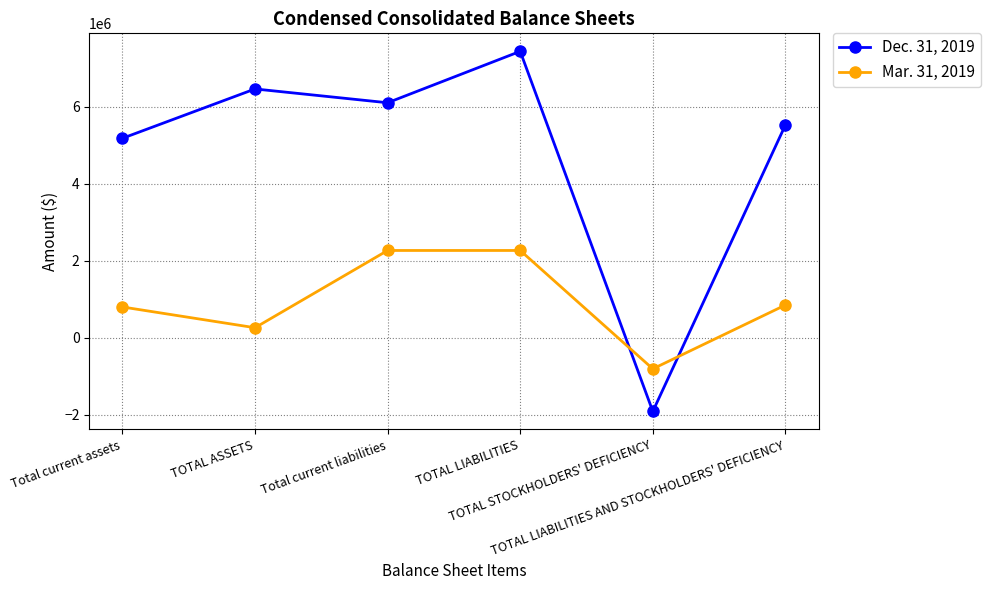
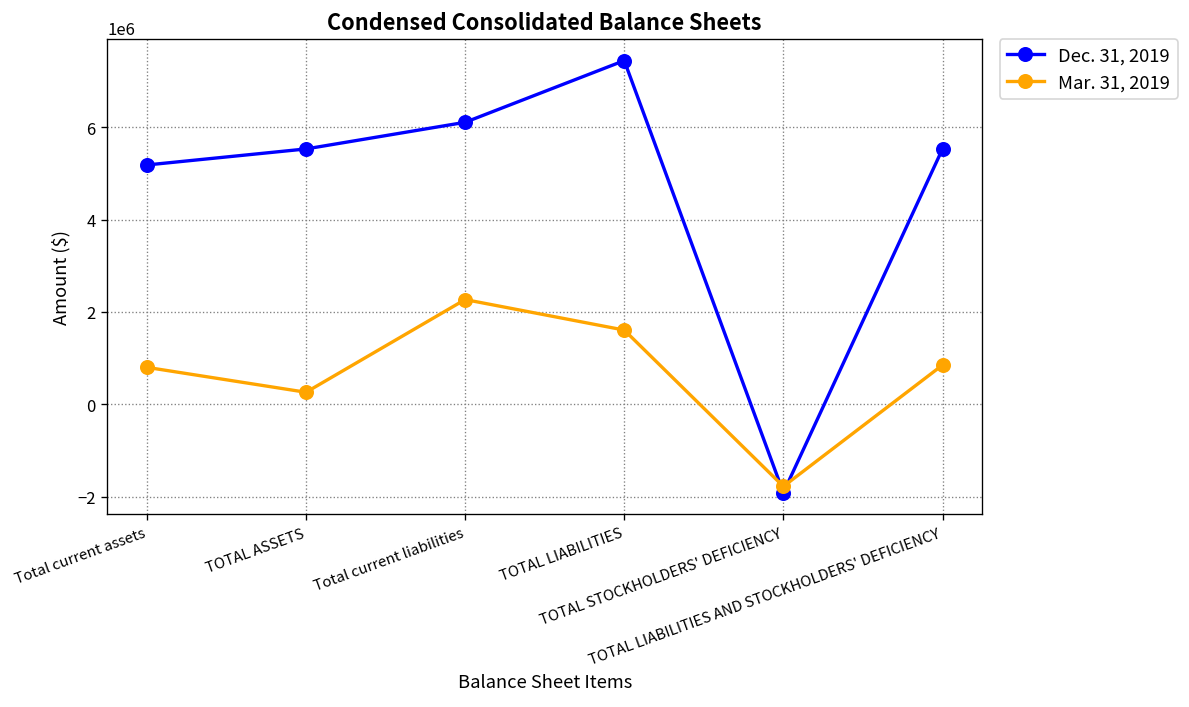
Dec. 31, 2019, TOTAL ASSETS: 6500000 -> 5500000
Mar. 31, 2019, TOTAL LIABILITIES: 2300000 -> 1600000
Mar. 31, 2019, TOTAL STOCKHOLDERS' DEFICIENCY: -800000 -> -1800000
